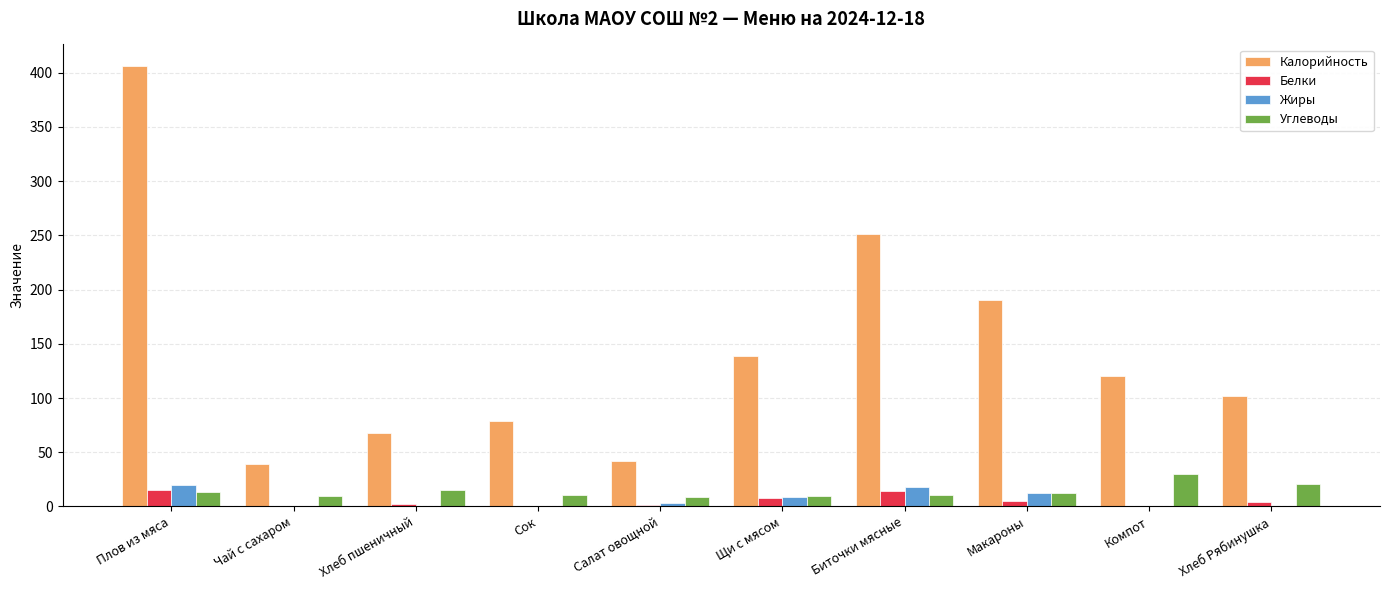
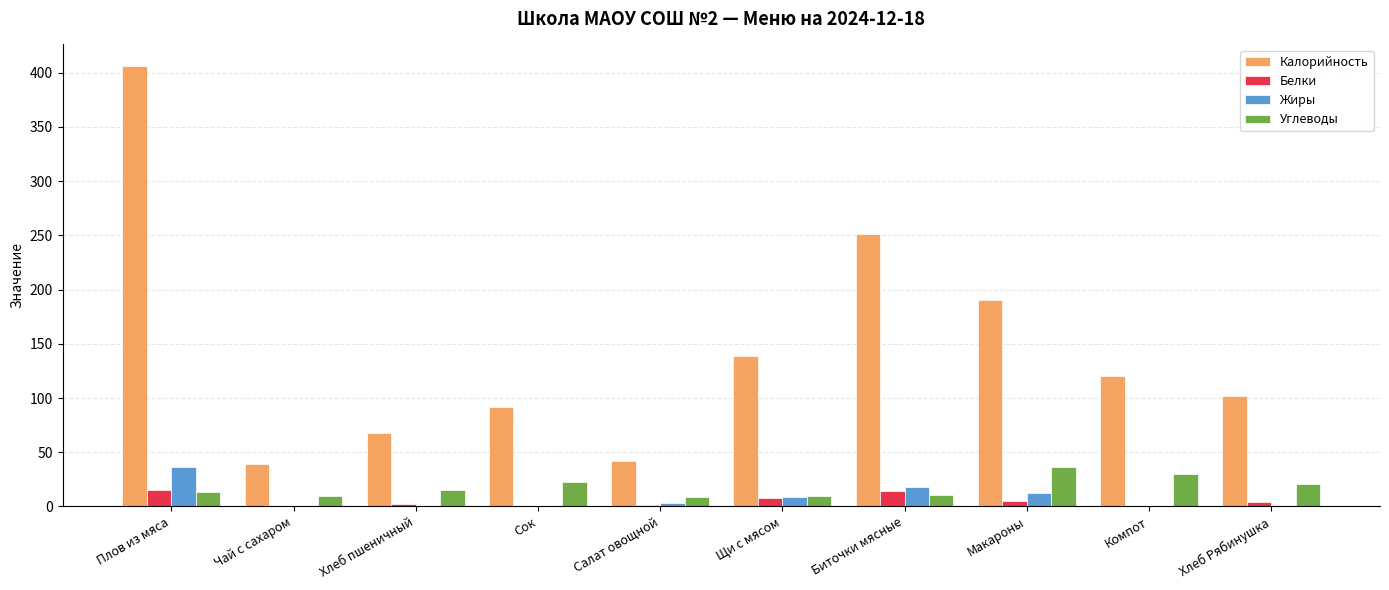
Жиры, Плов из мяса: 19 -> 36
Калорийность, Сок: 79 -> 92
Углеводы, Сок: 10 -> 23
Углеводы, Макароны: 12 -> 37
